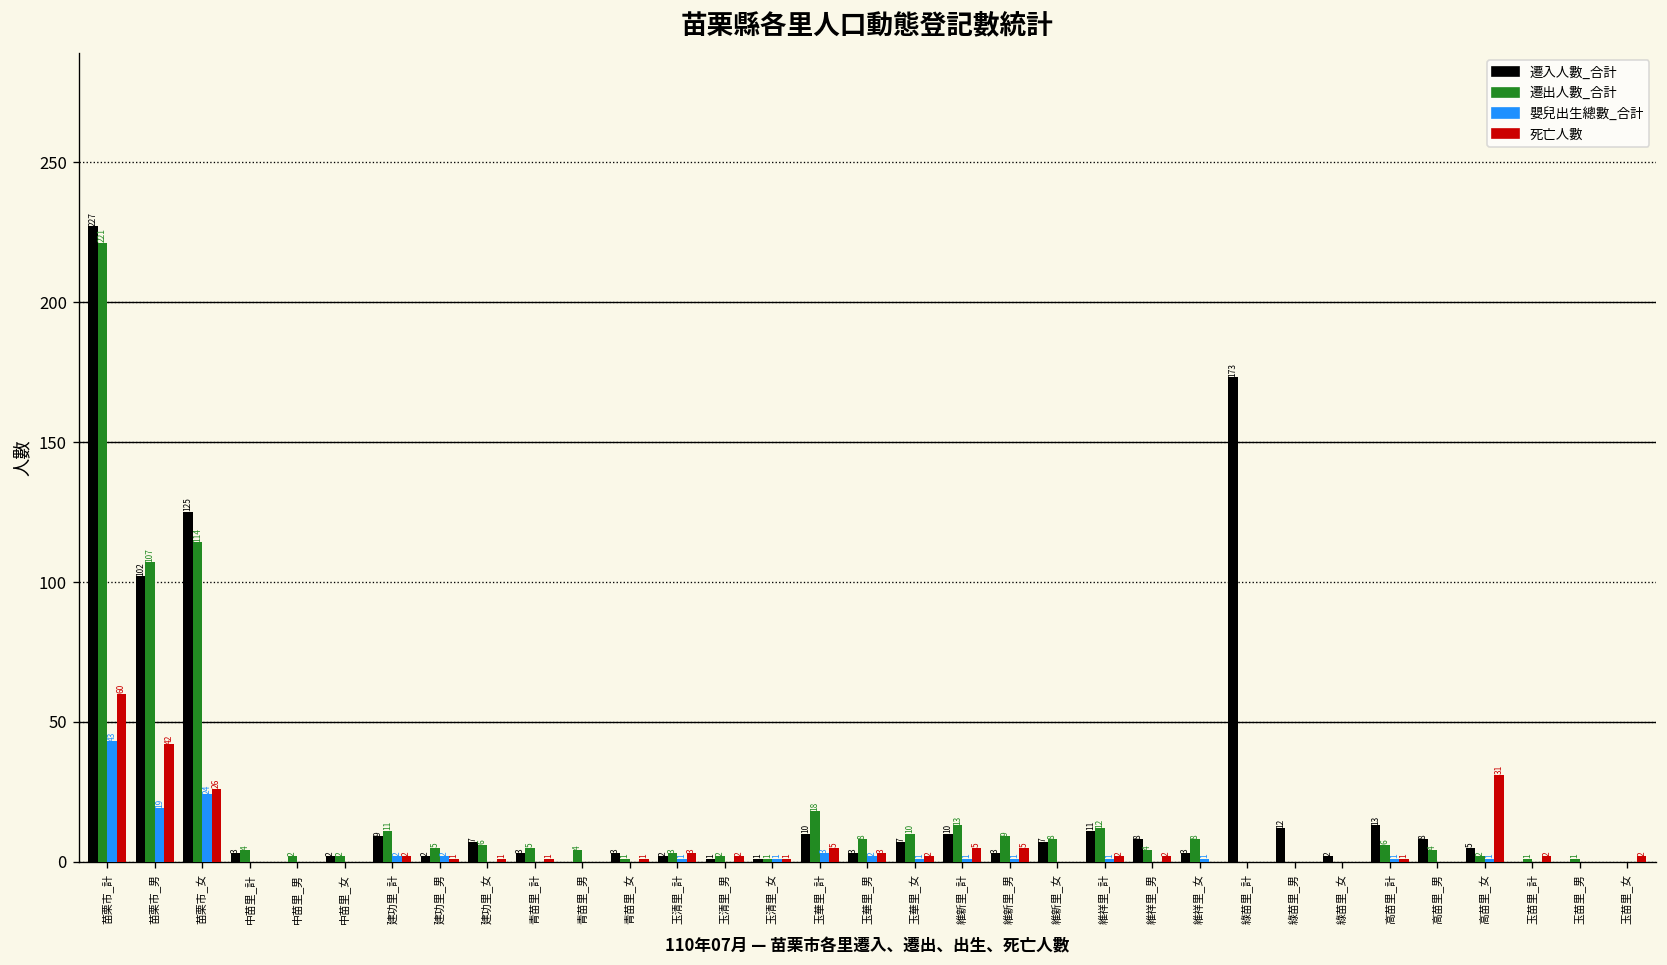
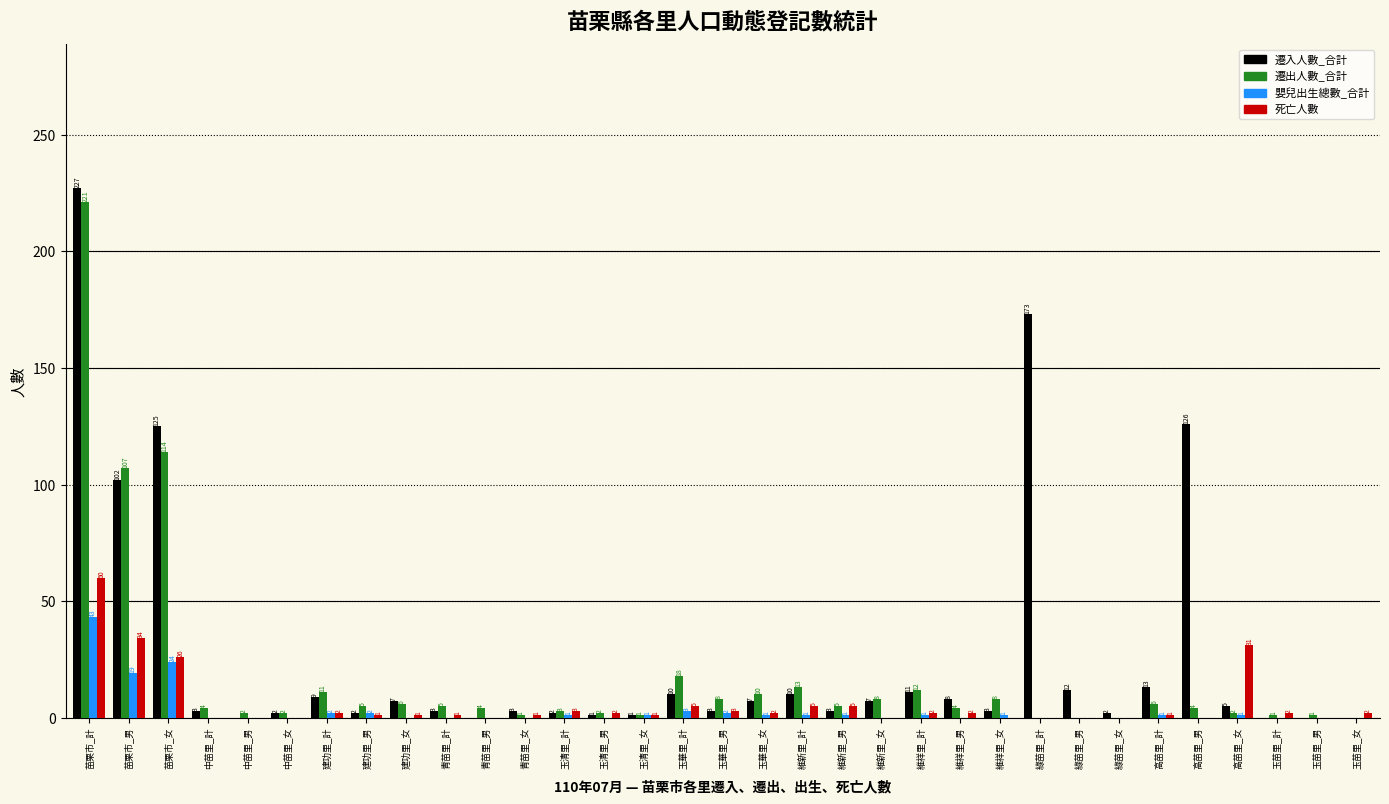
死亡人數, 苗栗市_男: 42 -> 34
遷出人數_合計, 維新里_男: 9 -> 5
遷入人數_合計, 高苗里_男: 8 -> 126
